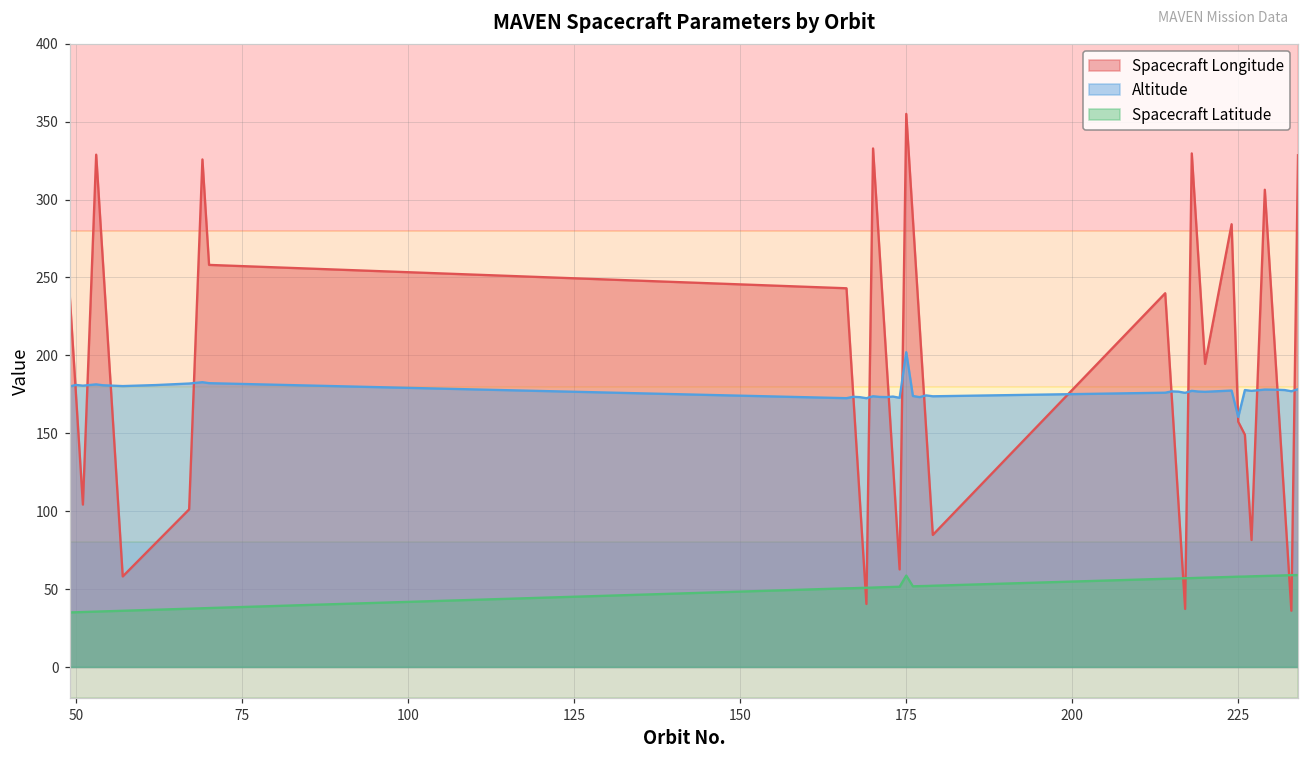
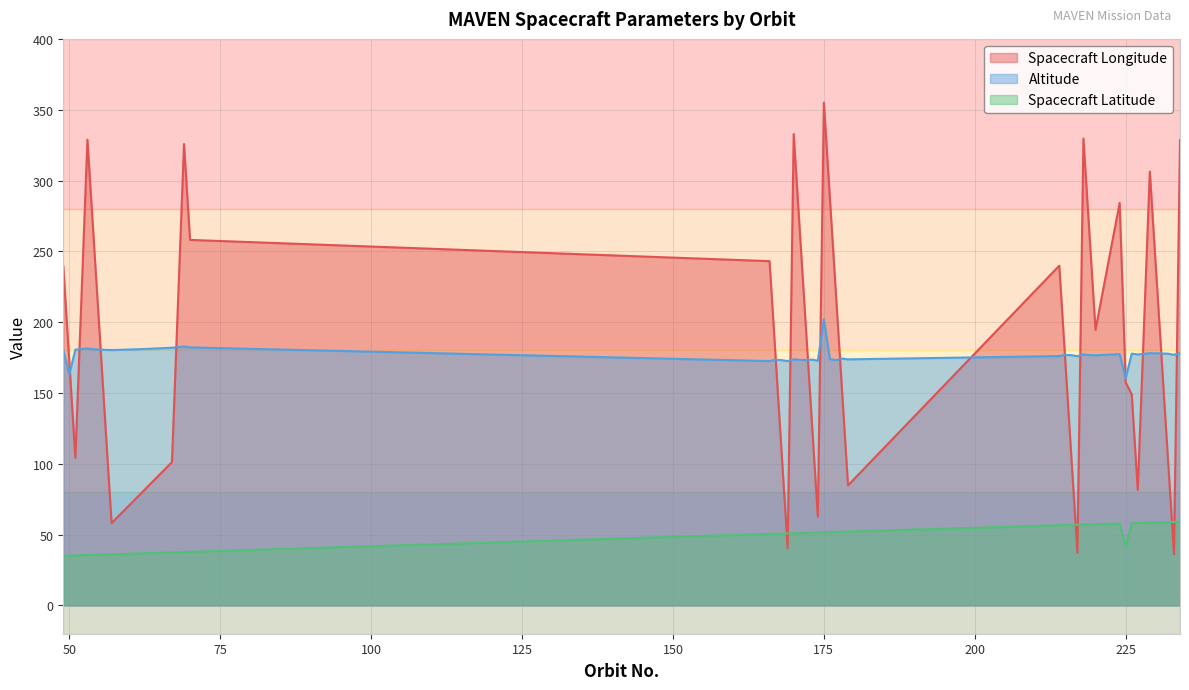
Altitude, 50: 181 -> 163
Spacecraft Latitude, 175: 59 -> 52
Spacecraft Latitude, 225: 58 -> 42
